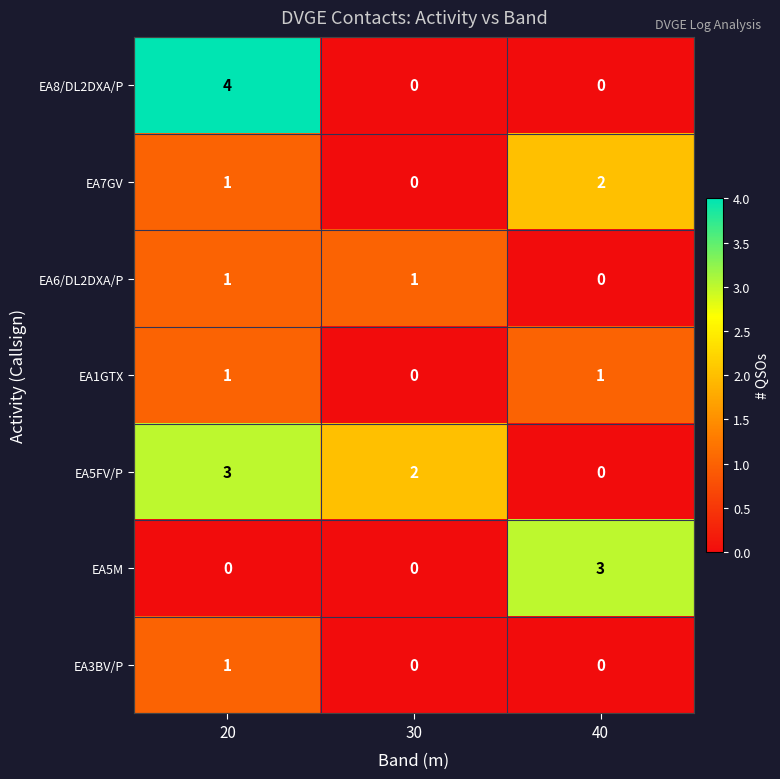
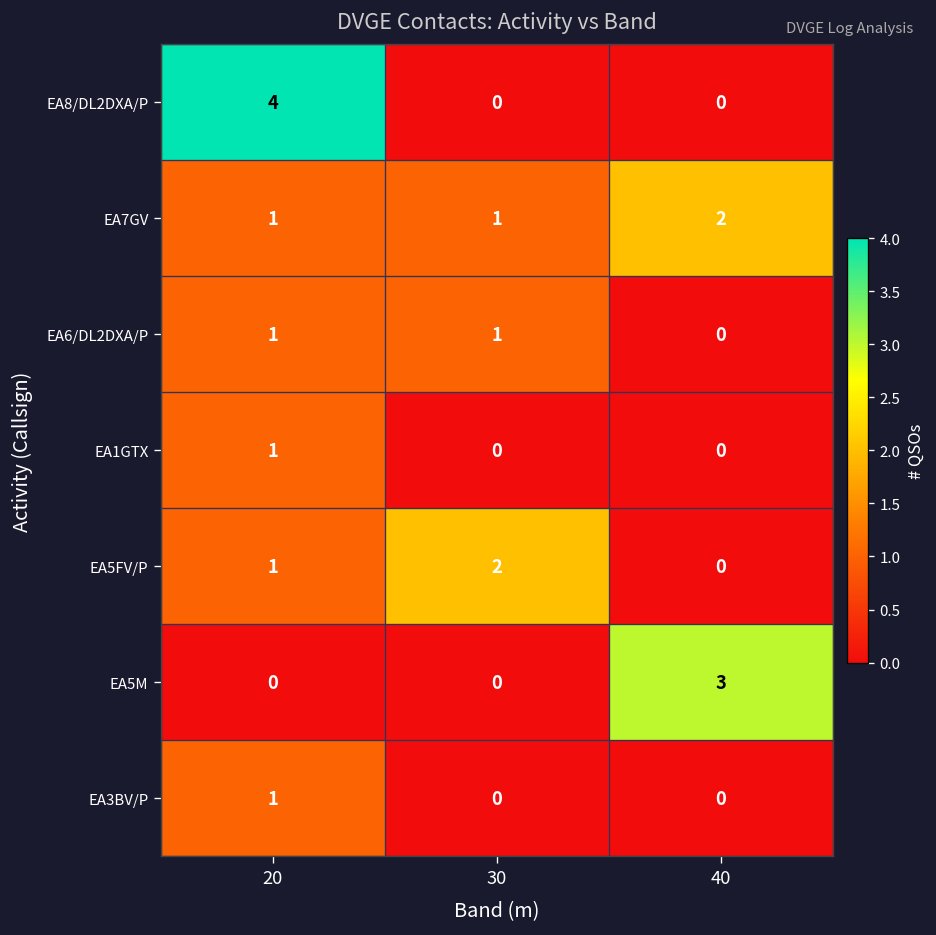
EA7GV, 30: 0 -> 1
EA1GTX, 40: 1 -> 0
EA5FV/P, 20: 3 -> 1
